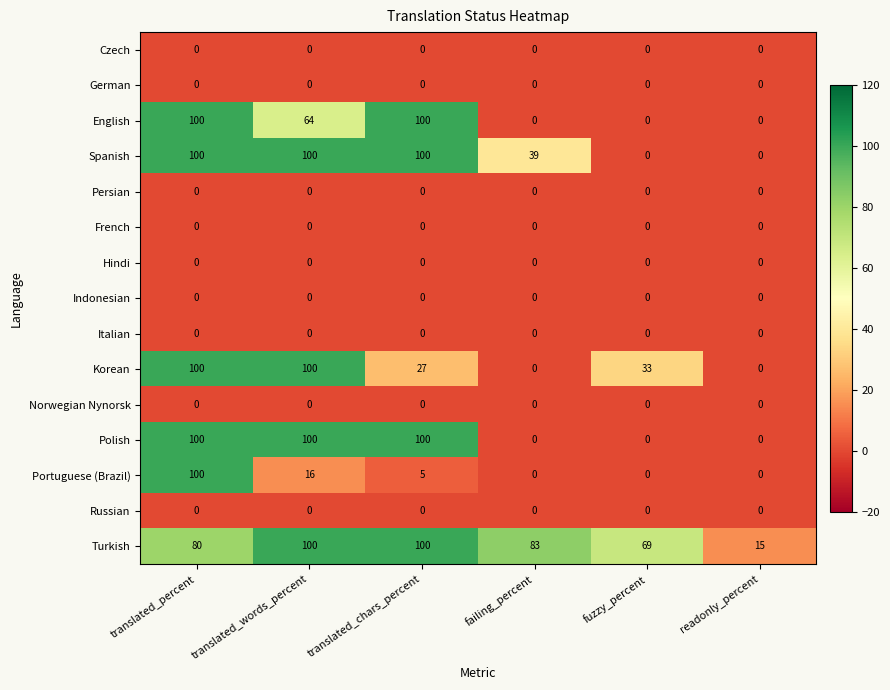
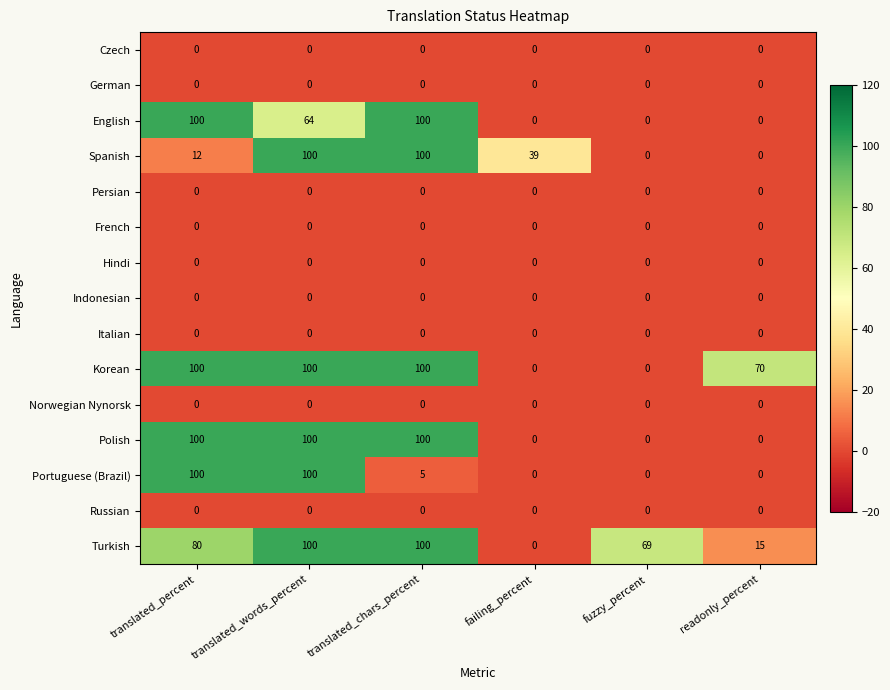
Spanish, translated_percent: 100 -> 12
Korean, translated_chars_percent: 27 -> 100
Korean, fuzzy_percent: 33 -> 0
Korean, readonly_percent: 0 -> 70
Portuguese (Brazil), translated_words_percent: 16 -> 100
Turkish, failing_percent: 83 -> 0
